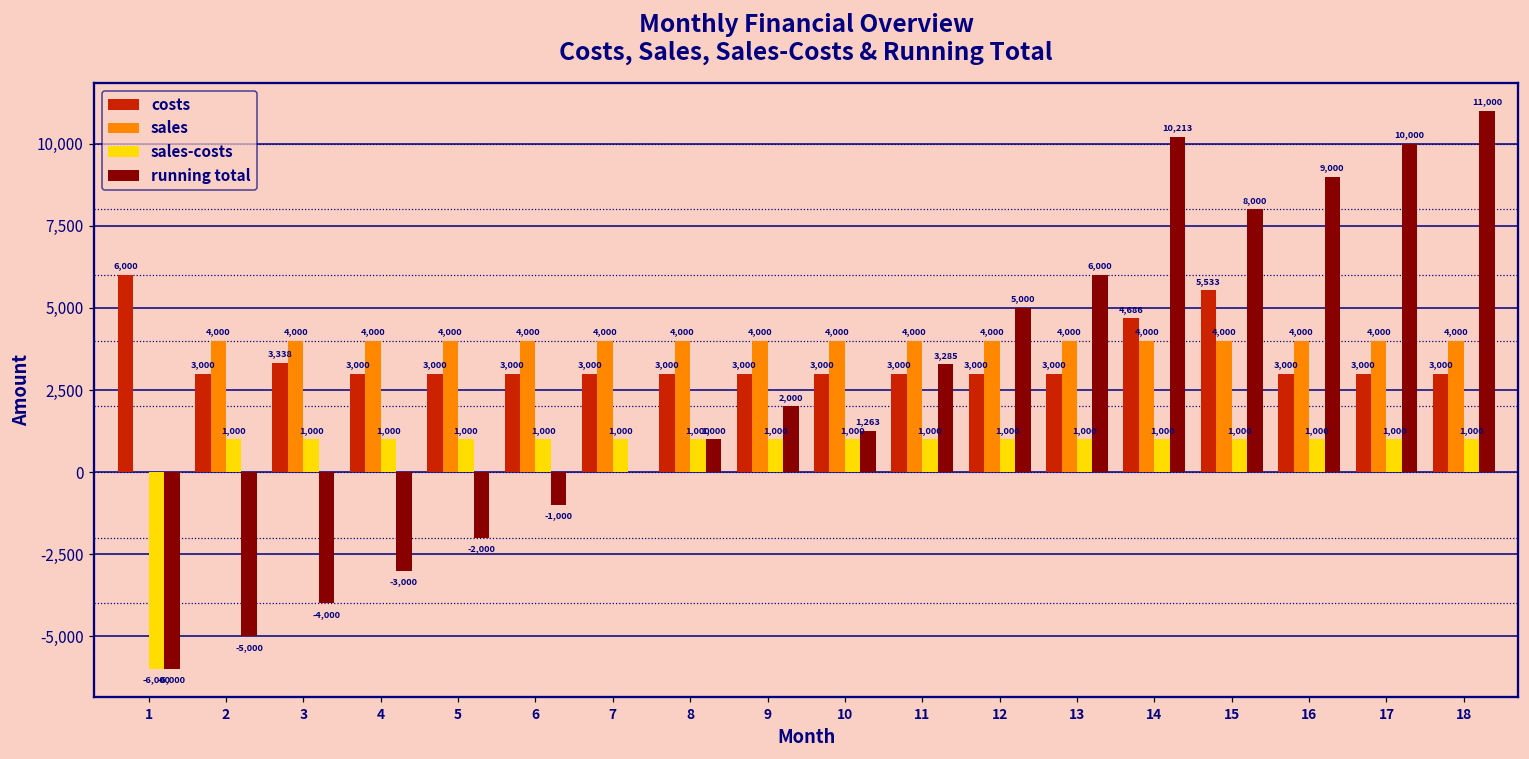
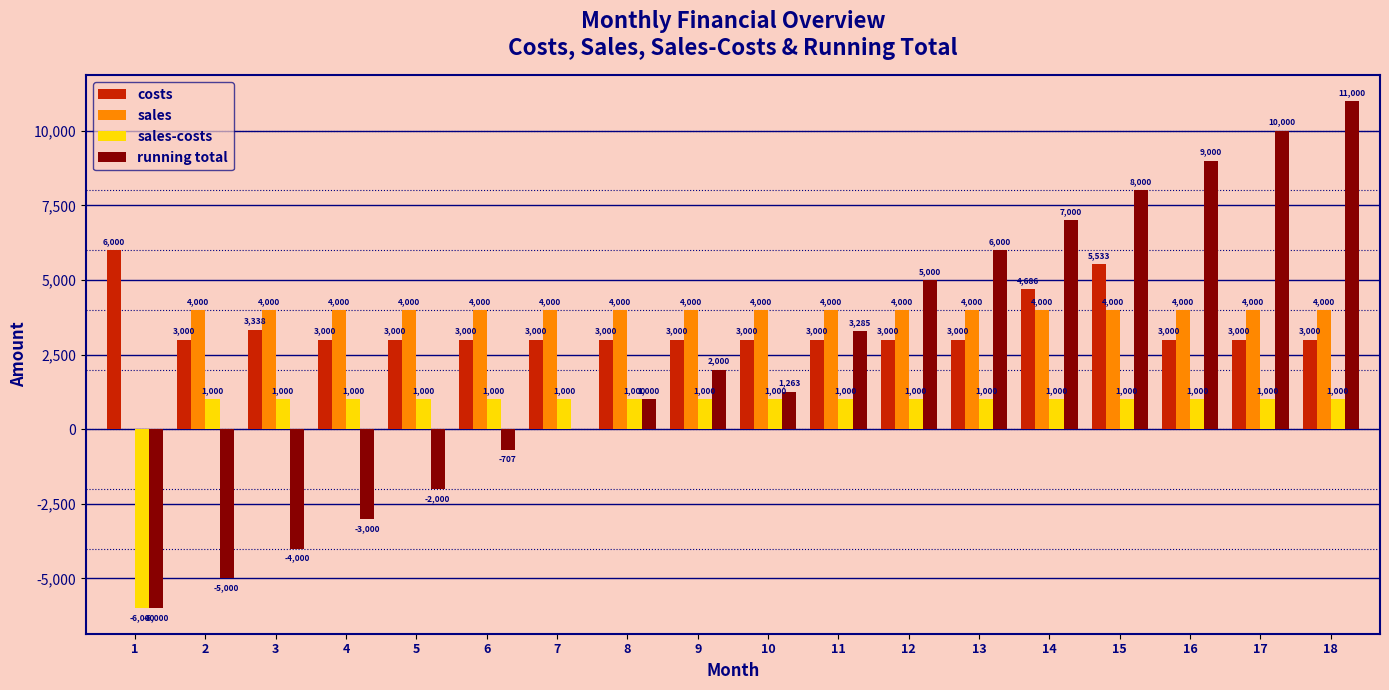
running total, 6: -1,000 -> -707
running total, 14: 10,213 -> 7,000
